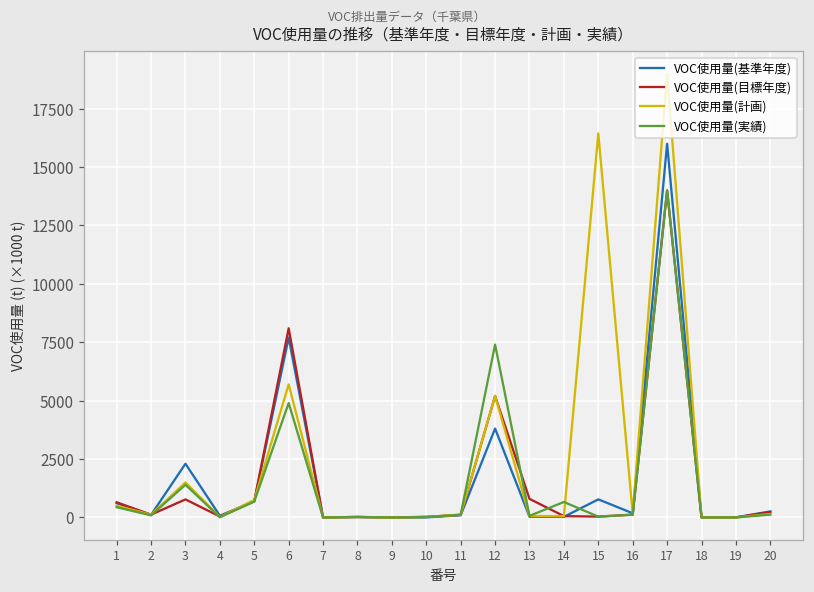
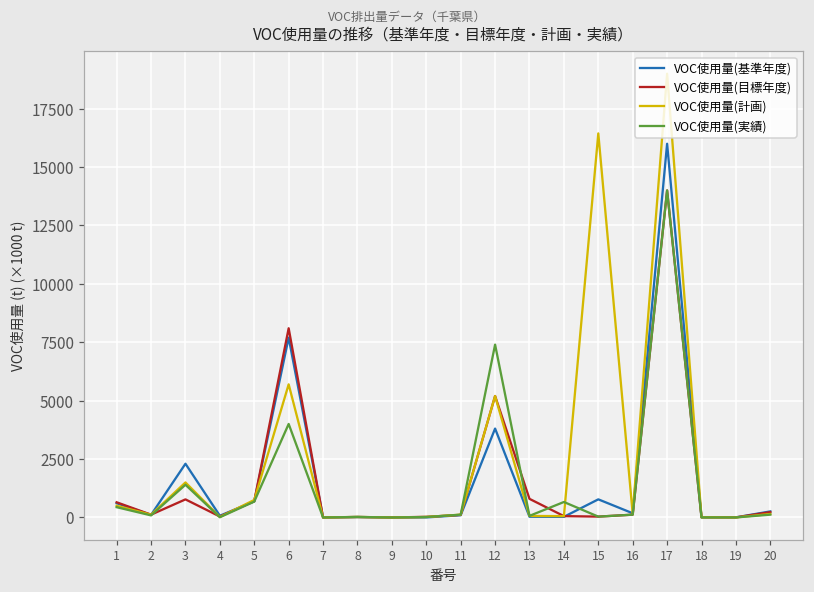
VOC使用量(実績), 6: 4900 -> 4000
